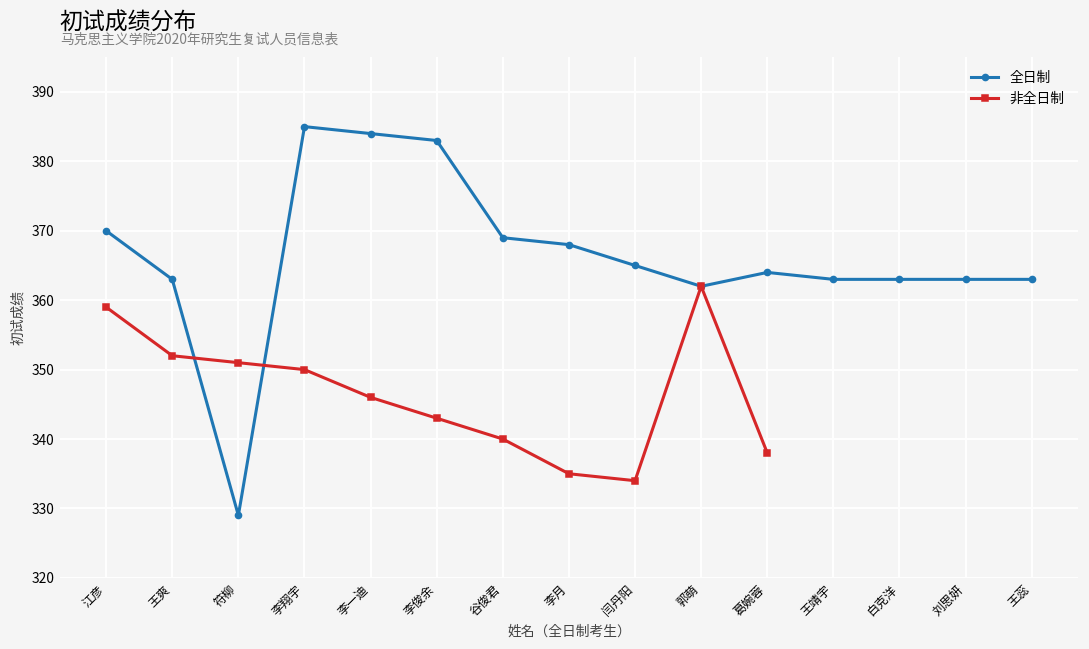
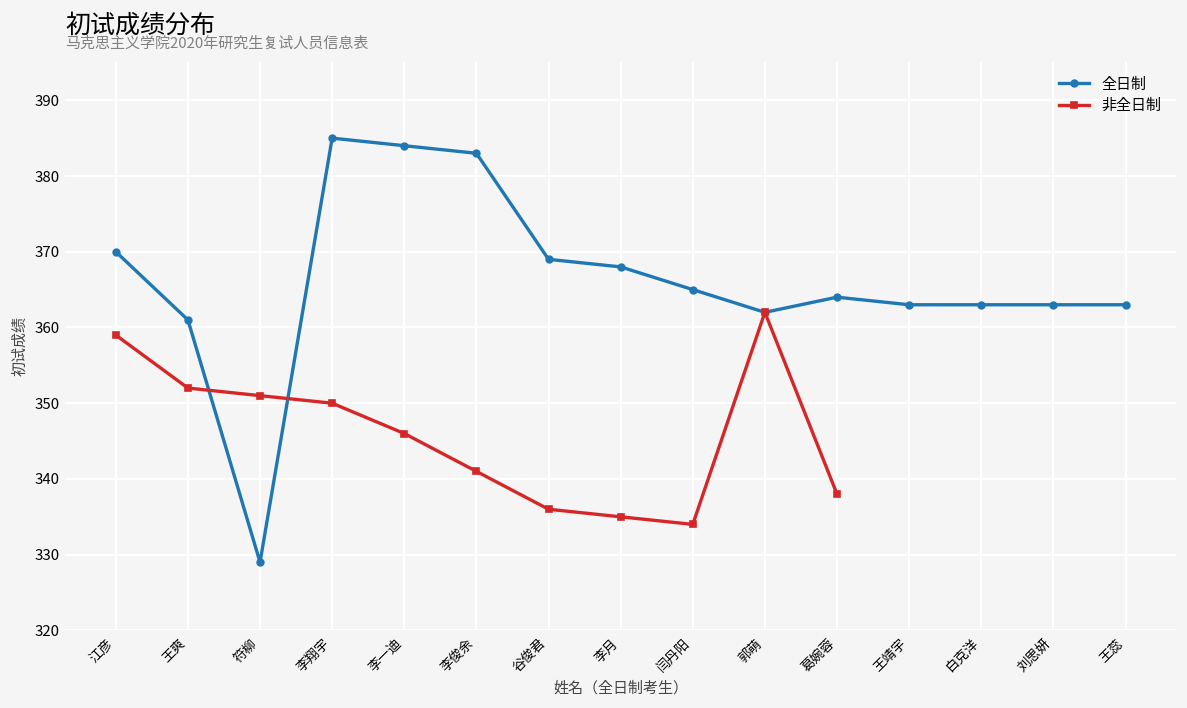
全日制, 王爽: 363 -> 361
非全日制, 李俊余: 343 -> 341
非全日制, 谷俊君: 340 -> 336
